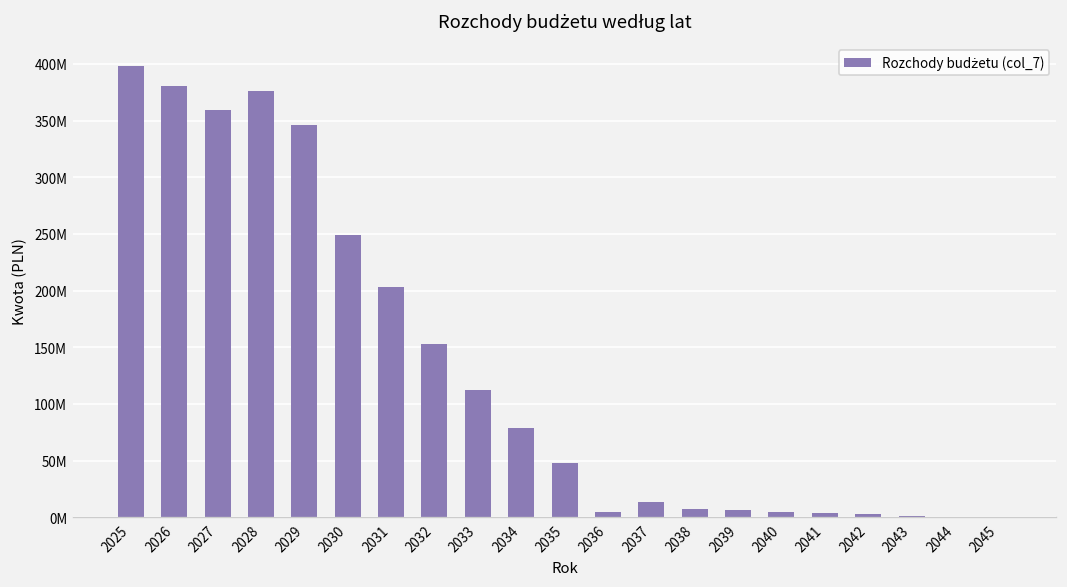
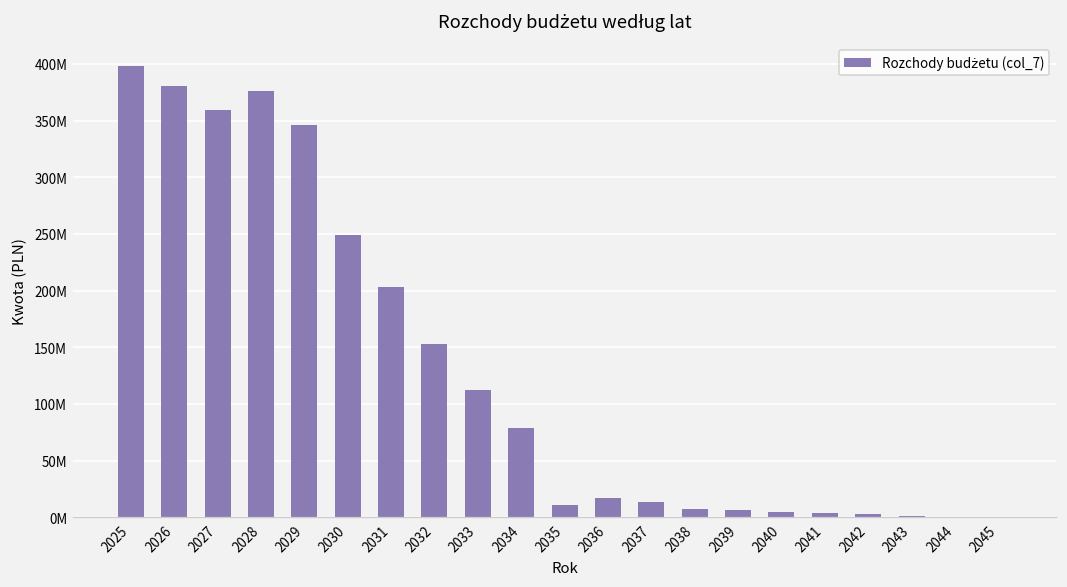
2035: 50000000 -> 10000000
2036: 0 -> 20000000
